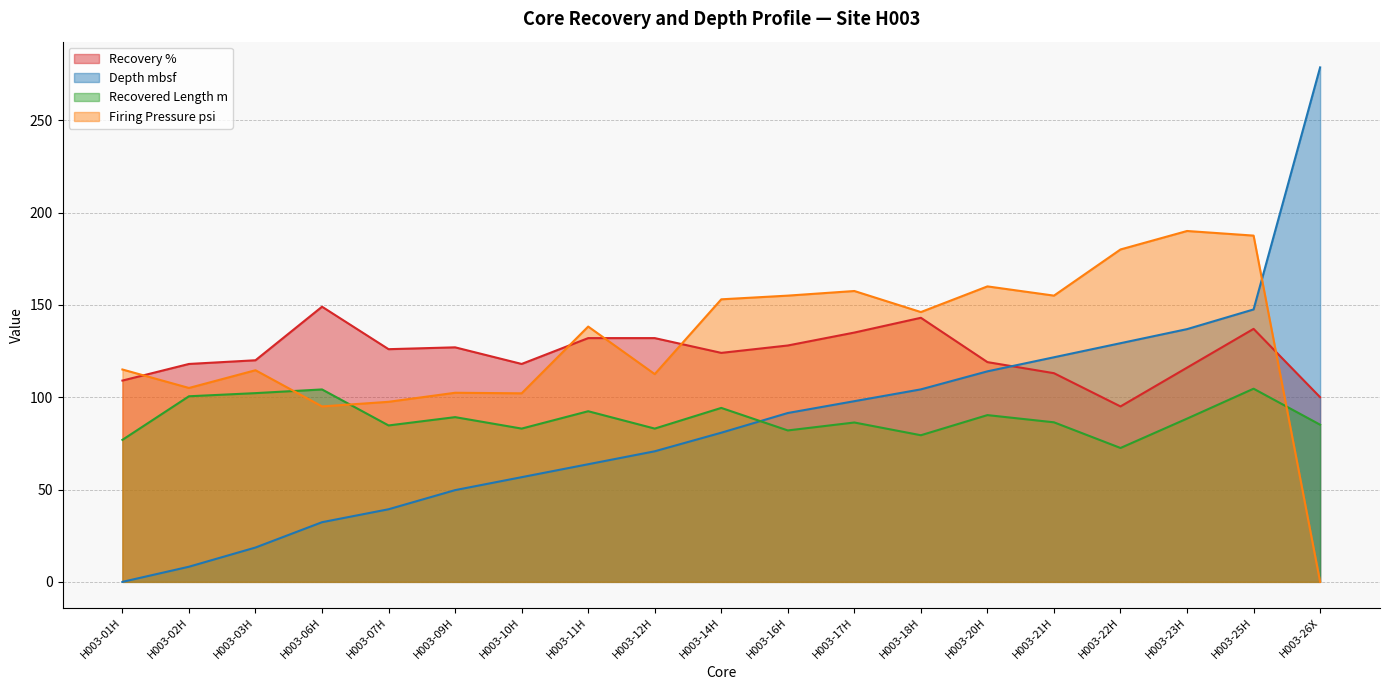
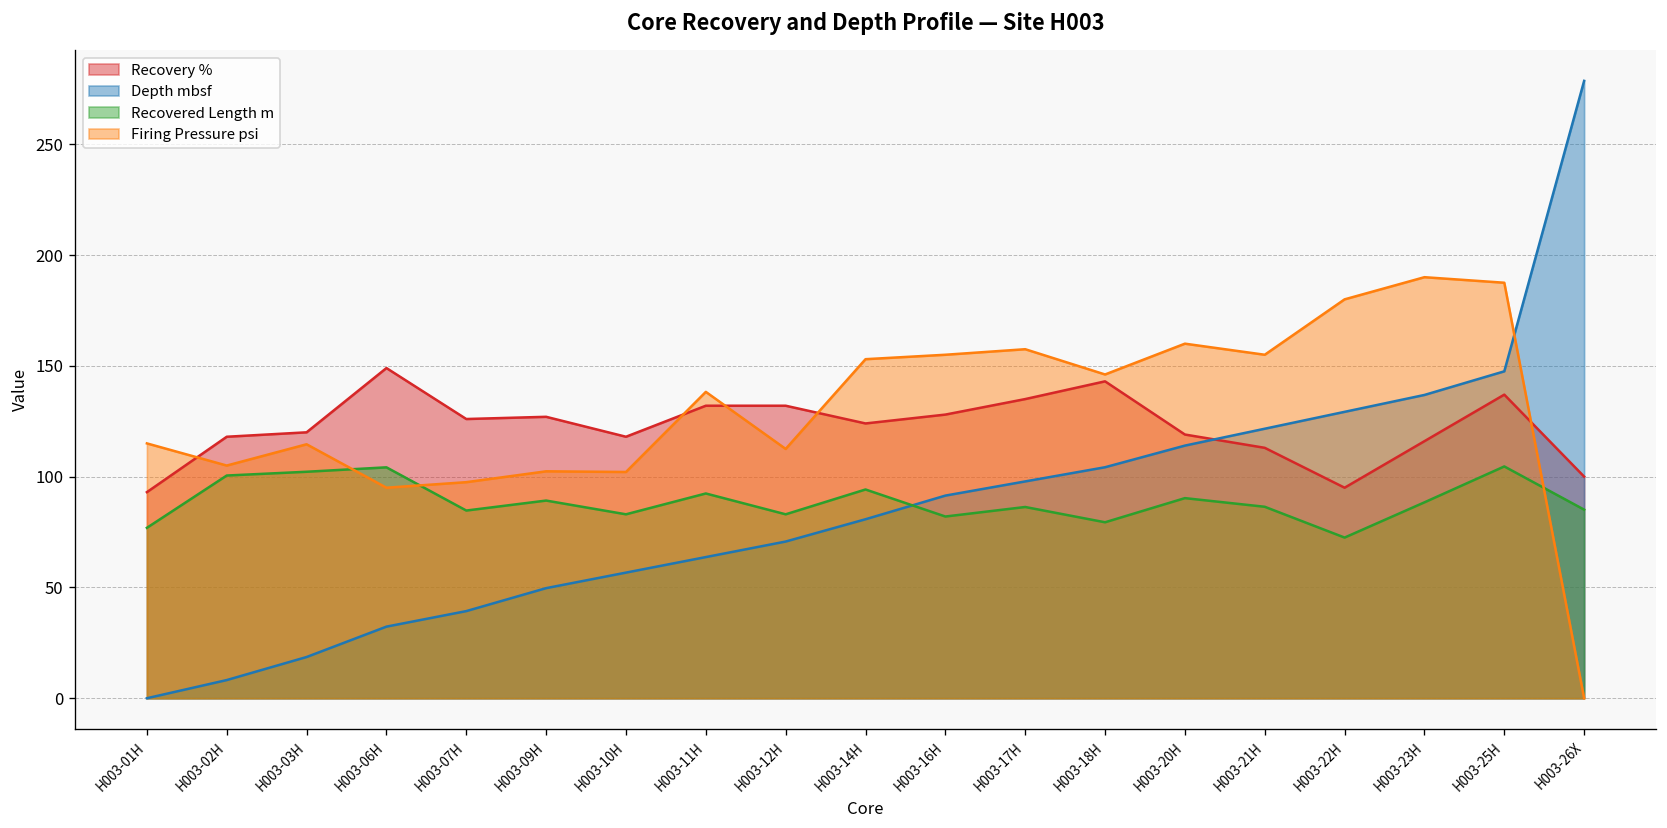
Recovery %, H003-01H: 109 -> 93
